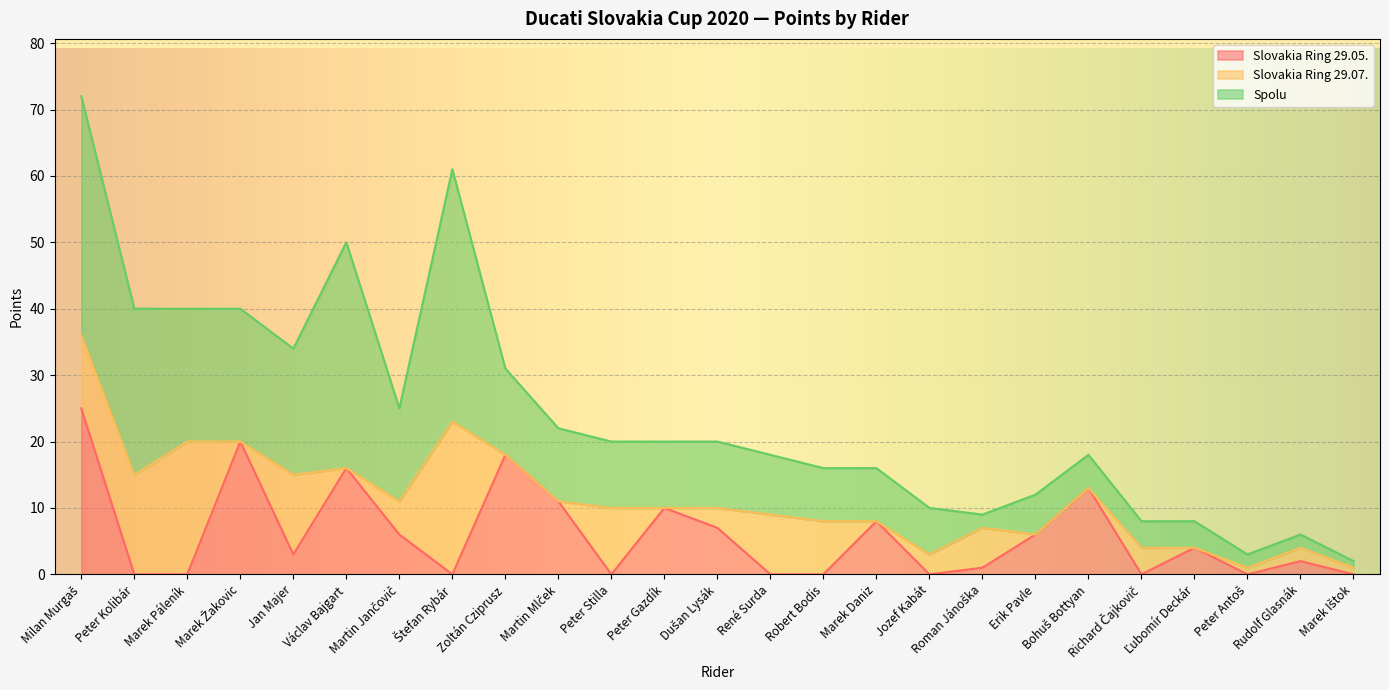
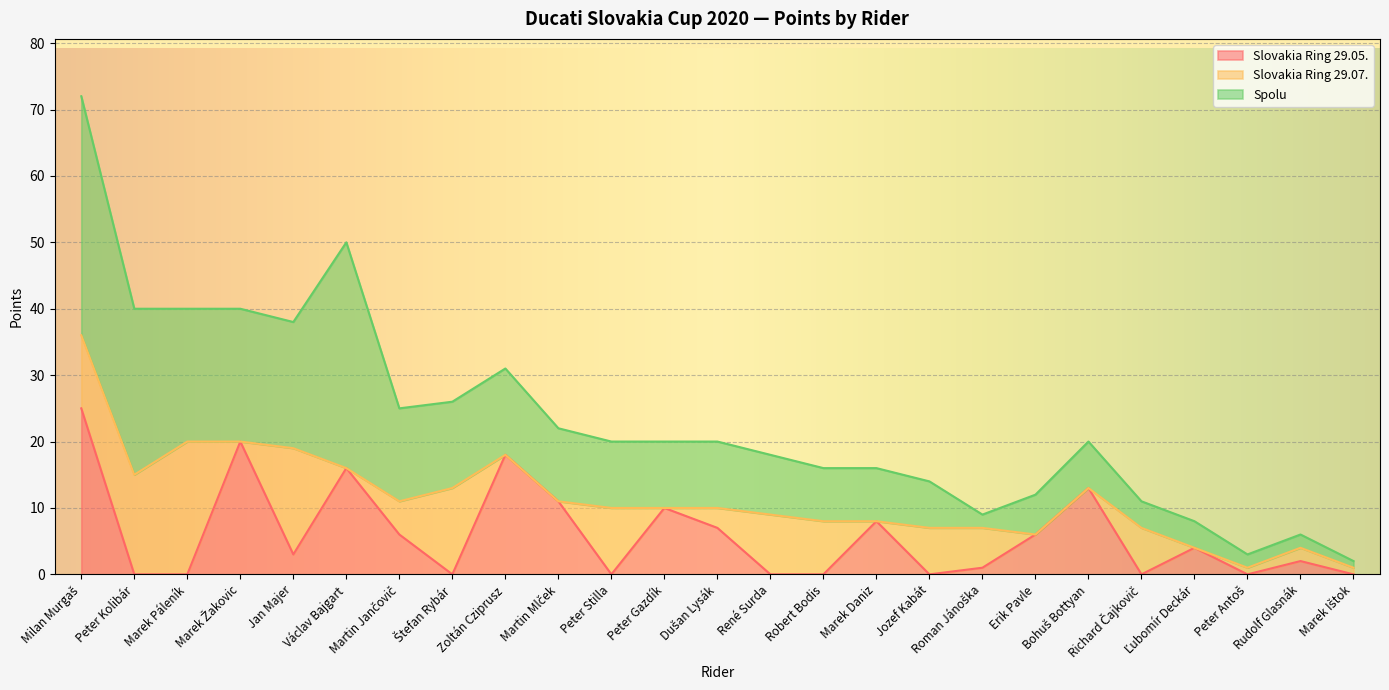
Slovakia Ring 29.07., Jan Majer: 12 -> 16
Slovakia Ring 29.07., Štefan Rybár: 23 -> 13
Spolu, Štefan Rybár: 38 -> 13
Slovakia Ring 29.07., Jozef Kabát: 3 -> 7
Spolu, Bohuš Bottyan: 5 -> 7
Slovakia Ring 29.07., Richard Čajkovič: 4 -> 7
